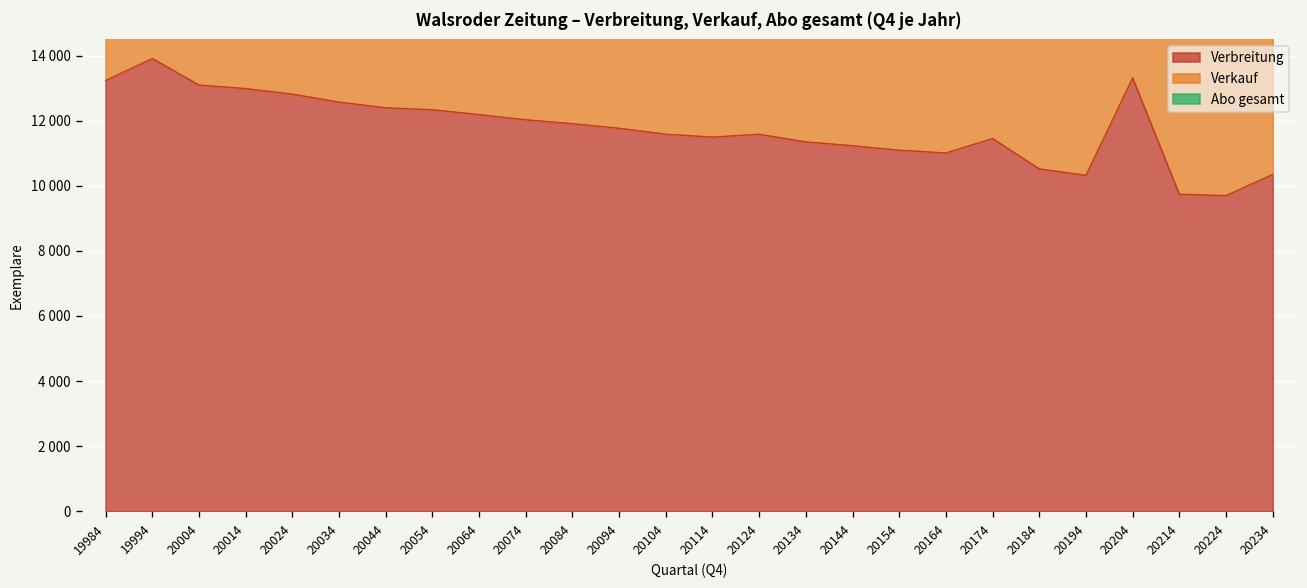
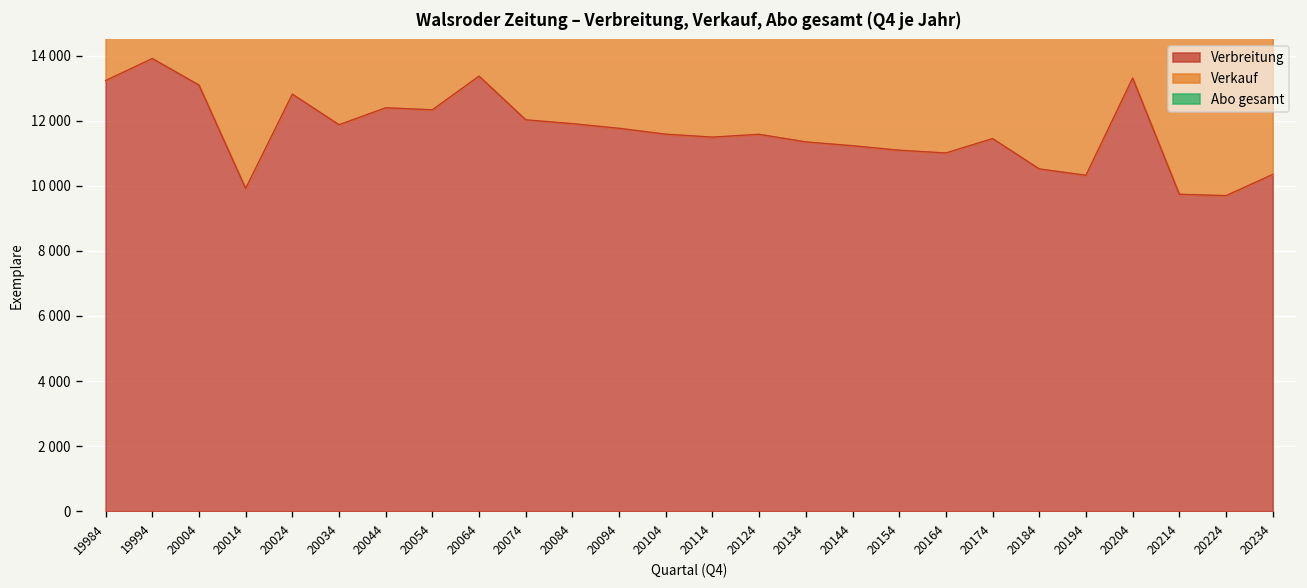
Verbreitung, 20014: 13000 -> 9900
Verbreitung, 20034: 12600 -> 11900
Verbreitung, 20064: 12200 -> 13400
